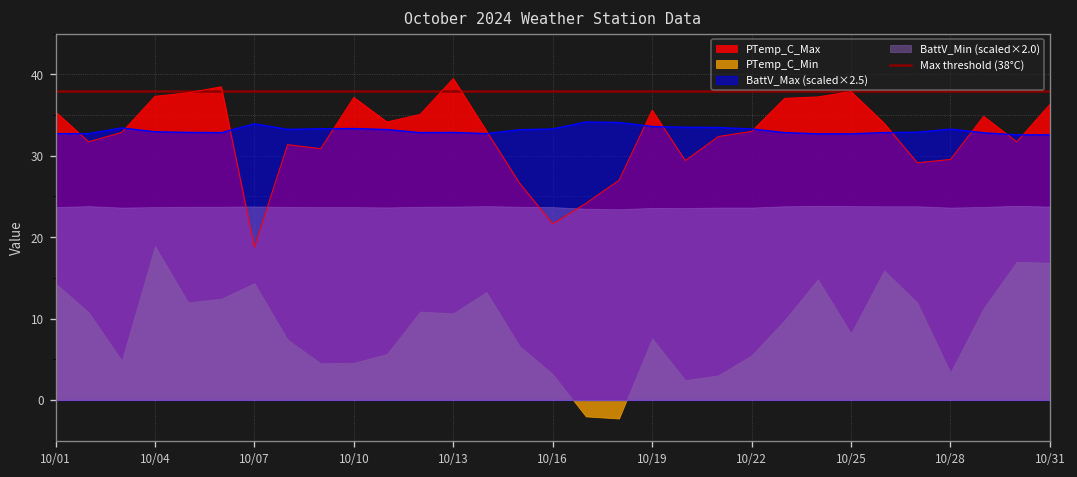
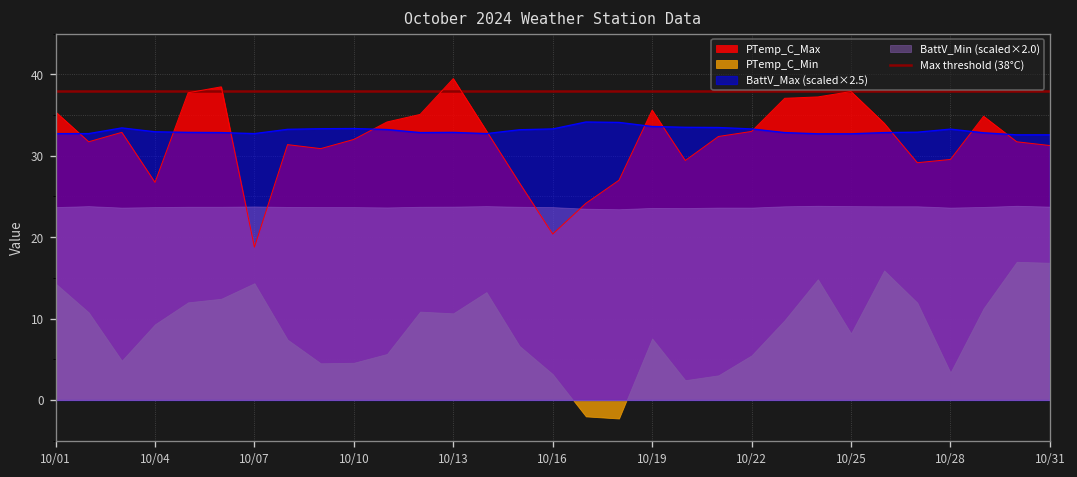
PTemp_C_Max, 10/04: 37 -> 27
PTemp_C_Min, 10/04: 19 -> 9
BattV_Max (scaled×2.5), 10/07: 34 -> 33
PTemp_C_Max, 10/10: 37 -> 32
PTemp_C_Max, 10/16: 22 -> 20
PTemp_C_Max, 10/31: 36 -> 31
